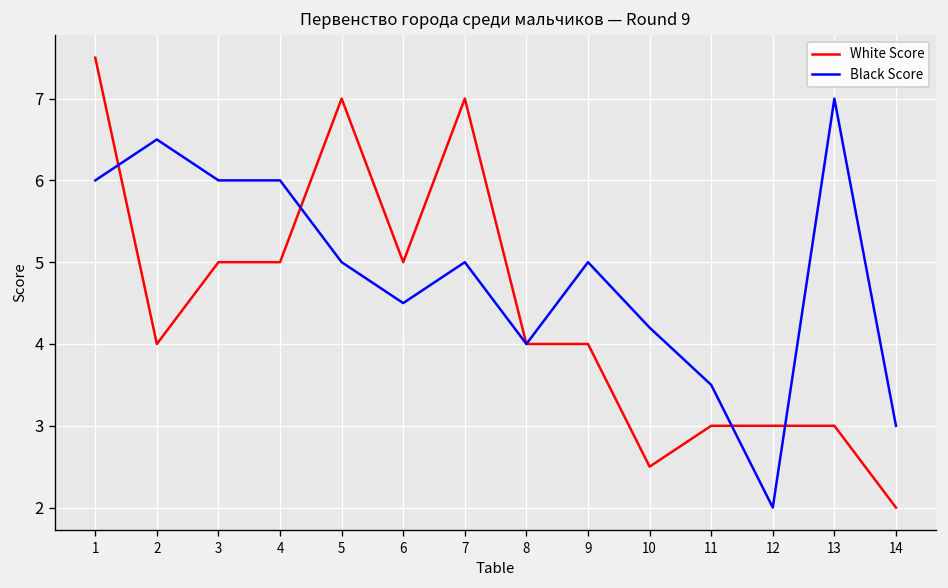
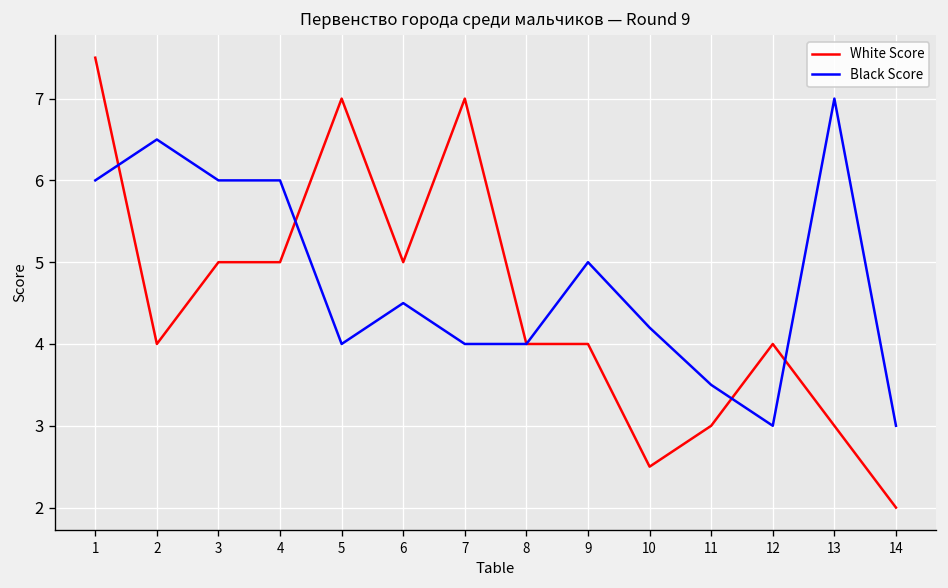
Black Score, 5: 5 -> 4
Black Score, 7: 5 -> 4
White Score, 12: 3 -> 4
Black Score, 12: 2 -> 3
